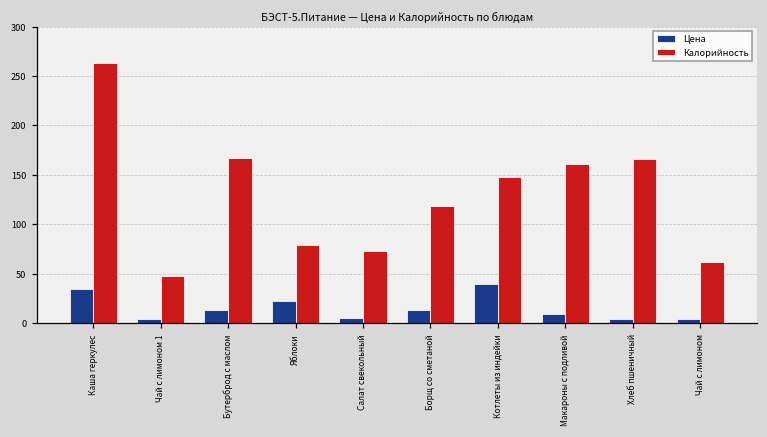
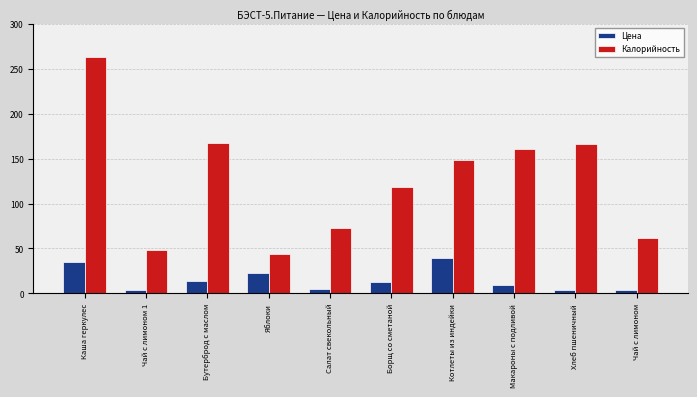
Калорийность, Яблоки: 80 -> 40
